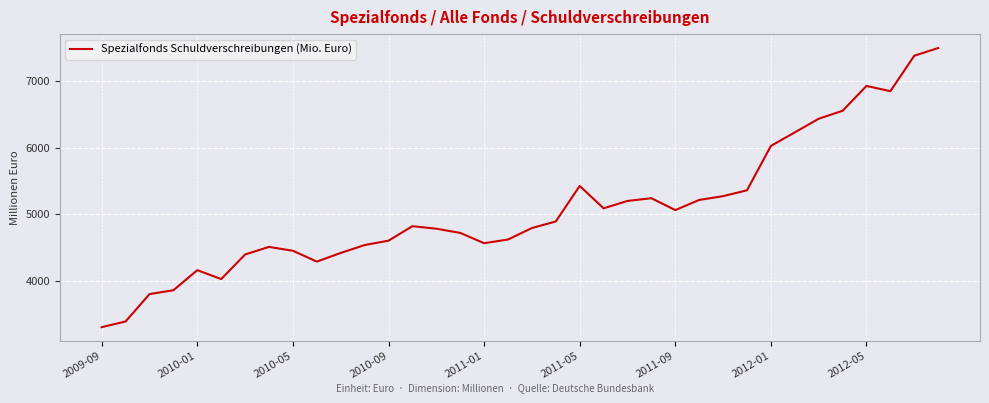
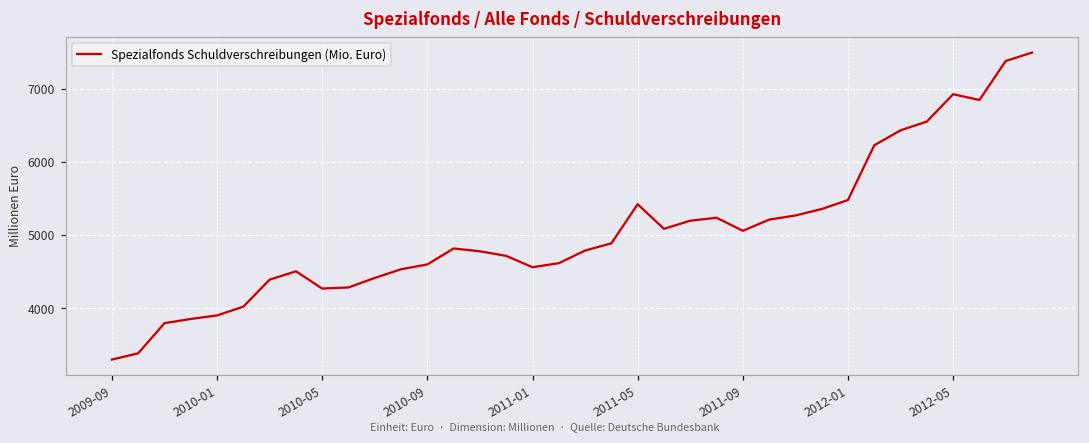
2010-01: 4200 -> 3900
2010-05: 4400 -> 4300
2012-01: 6000 -> 5500
